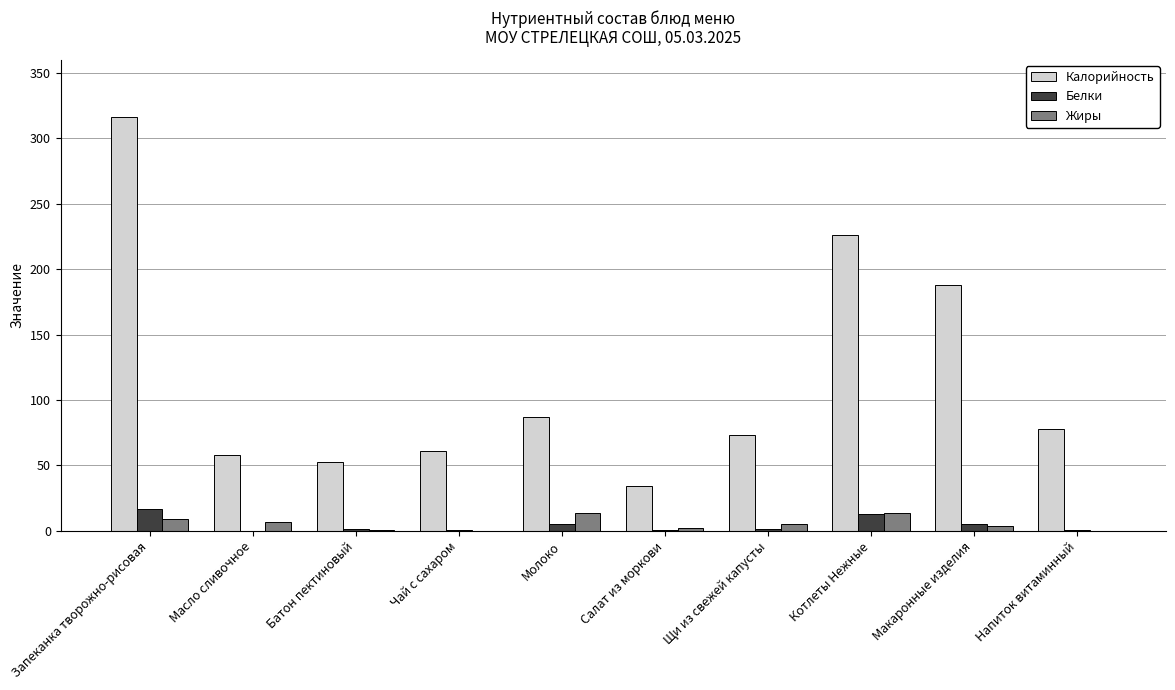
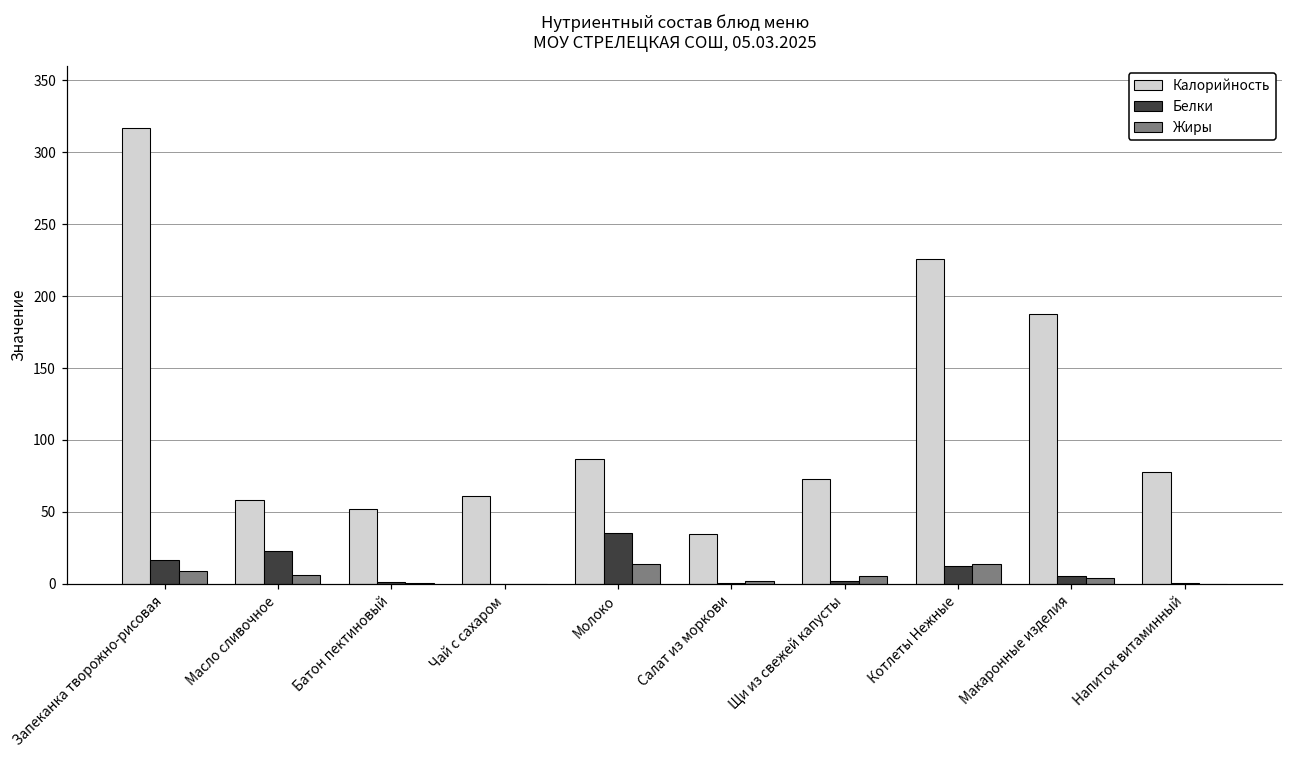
Белки, Масло сливочное: 0 -> 23
Белки, Молоко: 5 -> 35
